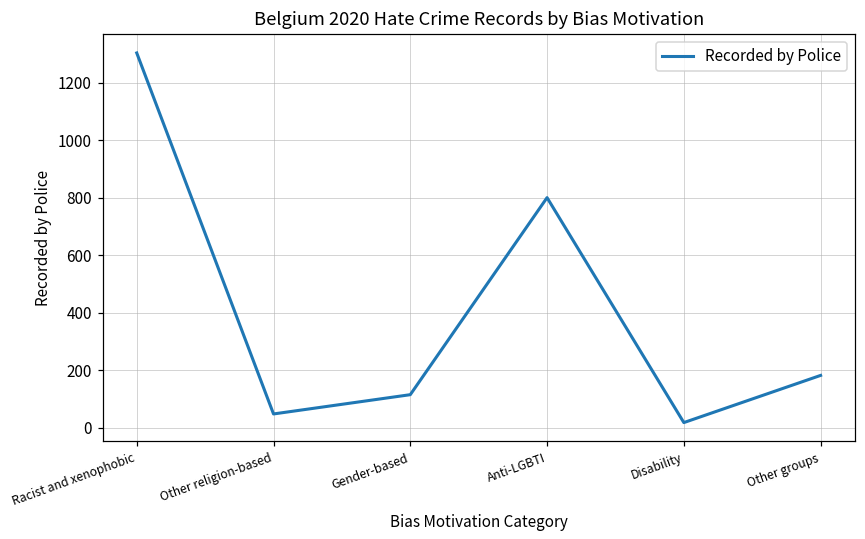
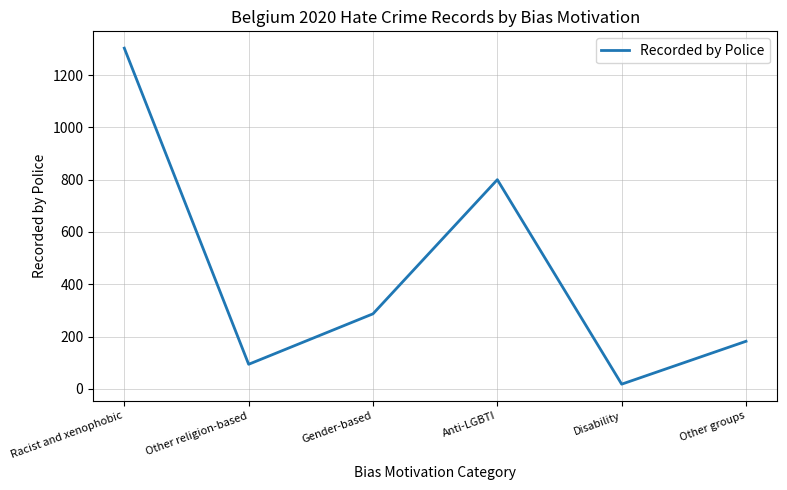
Other religion-based: 50 -> 90
Gender-based: 120 -> 290
